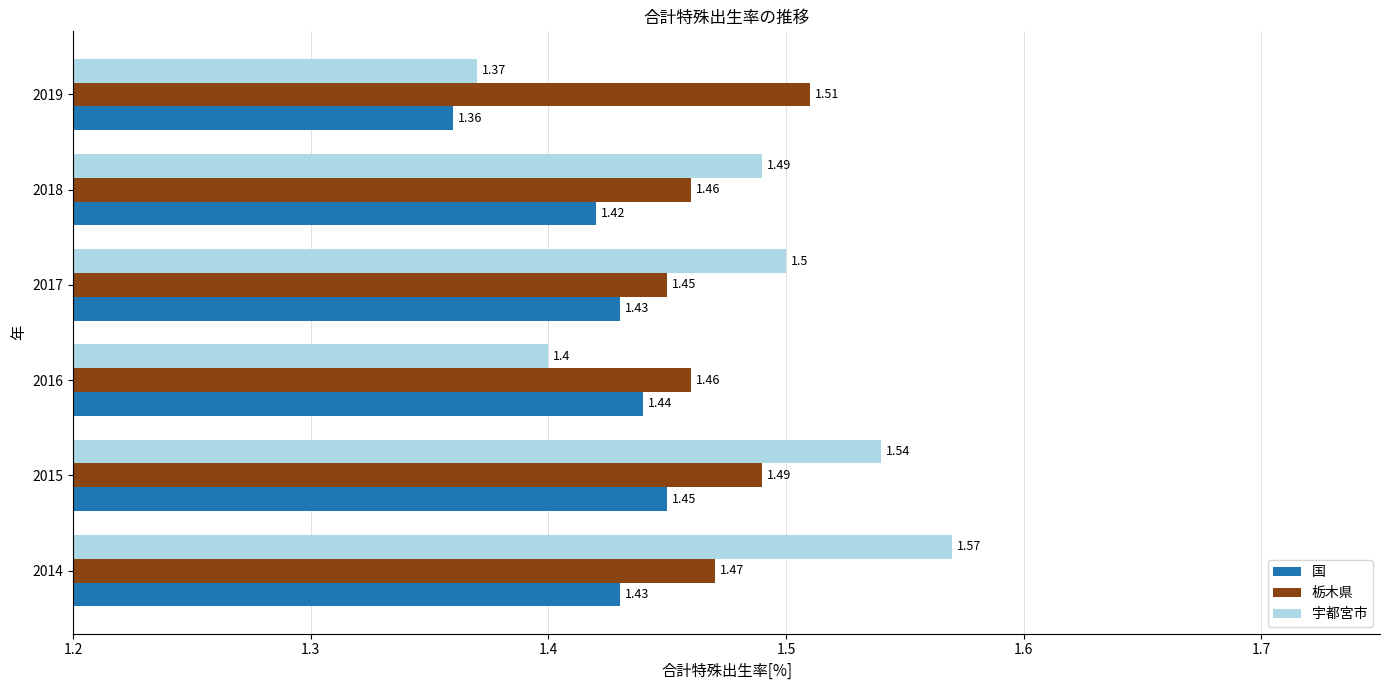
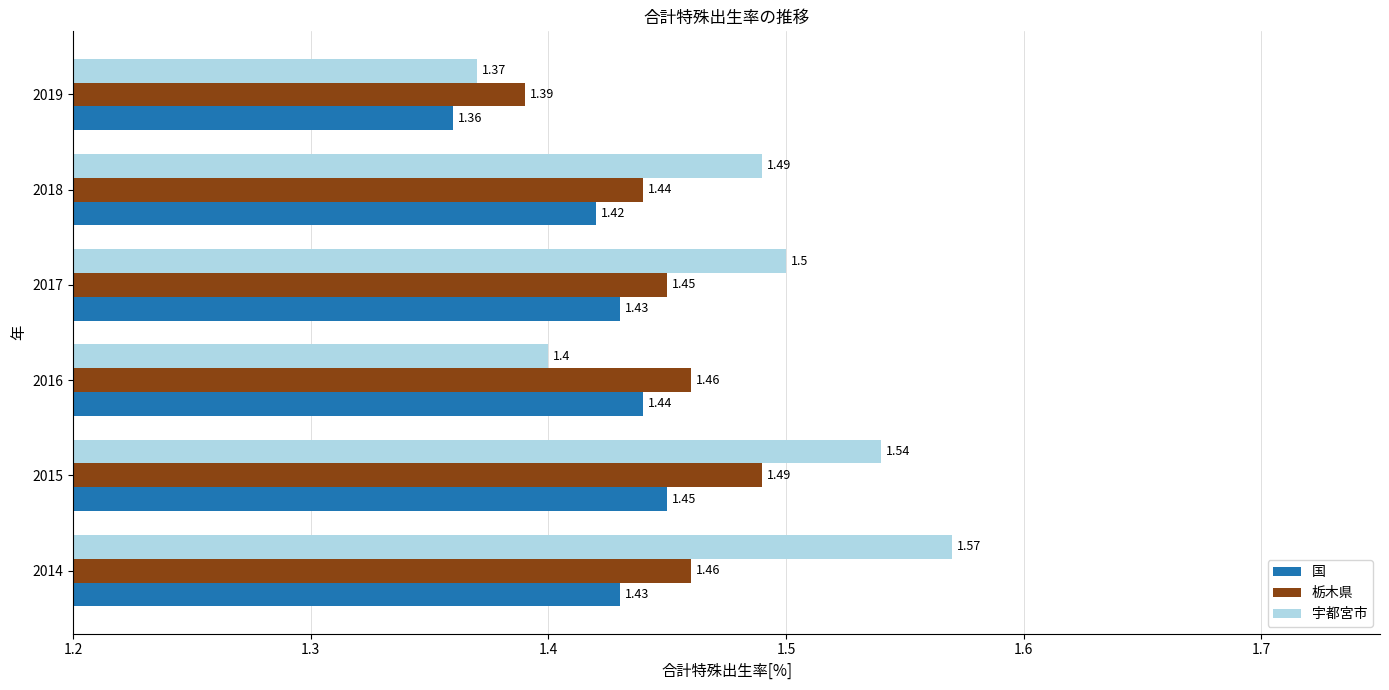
栃木県, 2019: 1.51 -> 1.39
栃木県, 2018: 1.46 -> 1.44
栃木県, 2014: 1.47 -> 1.46
